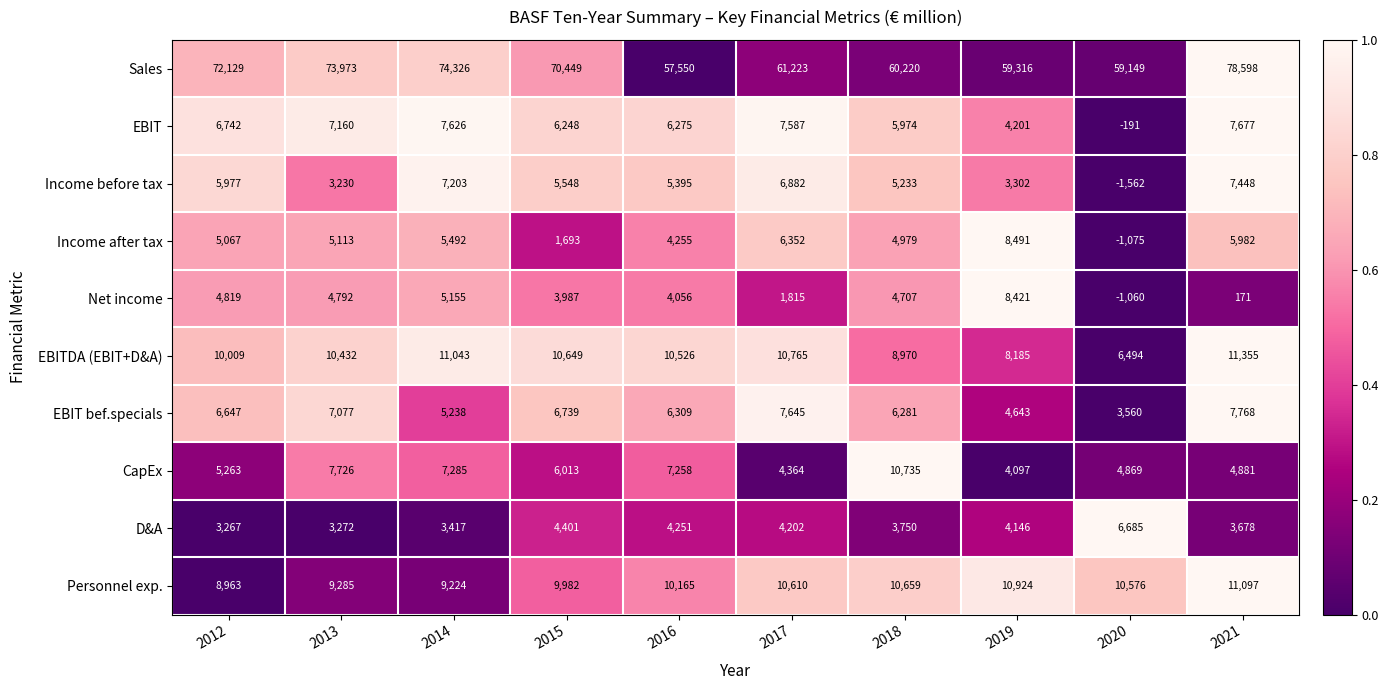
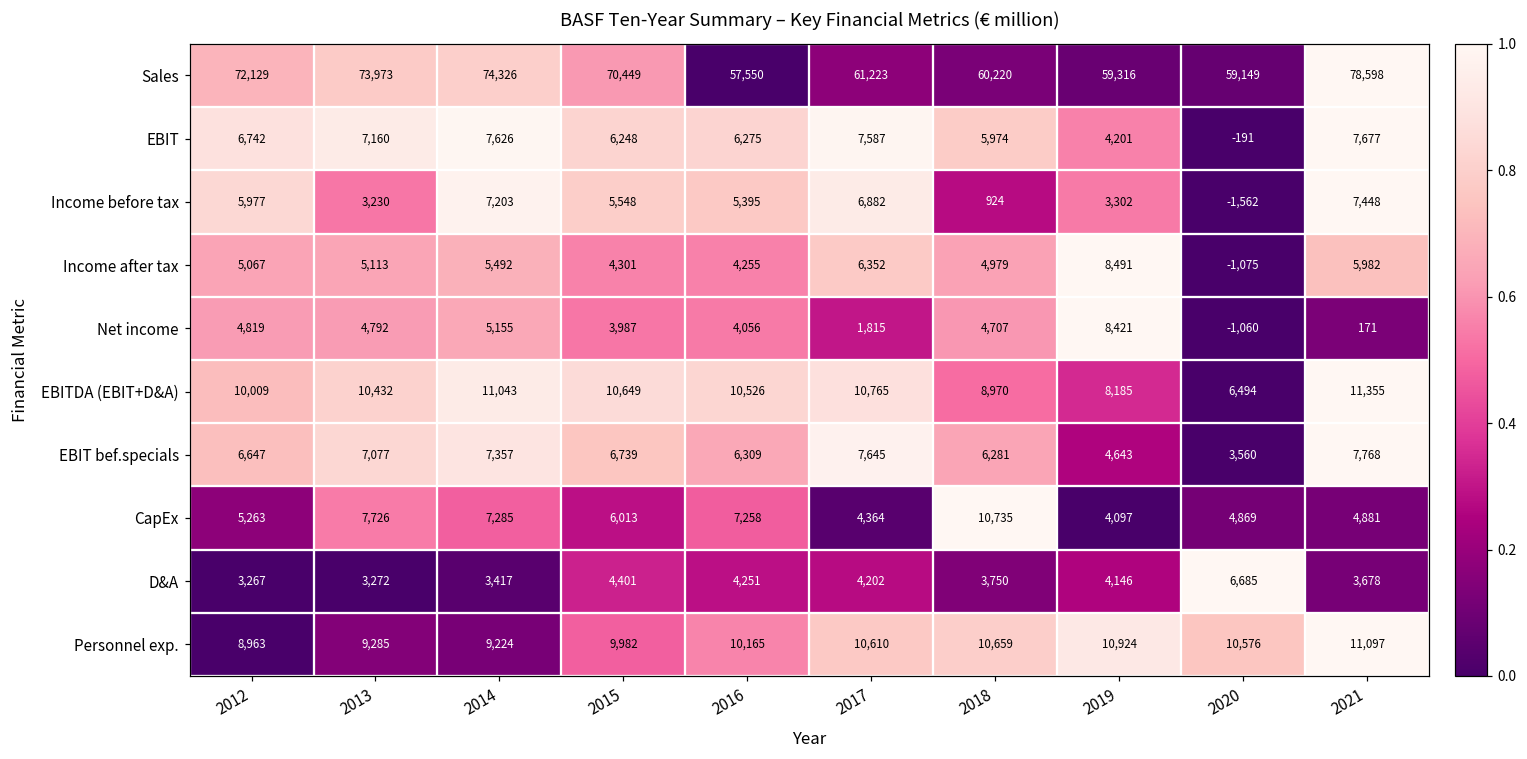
Income before tax, 2018: 5,233 -> 924
Income after tax, 2015: 1,693 -> 4,301
EBIT bef.specials, 2014: 5,238 -> 7,357
